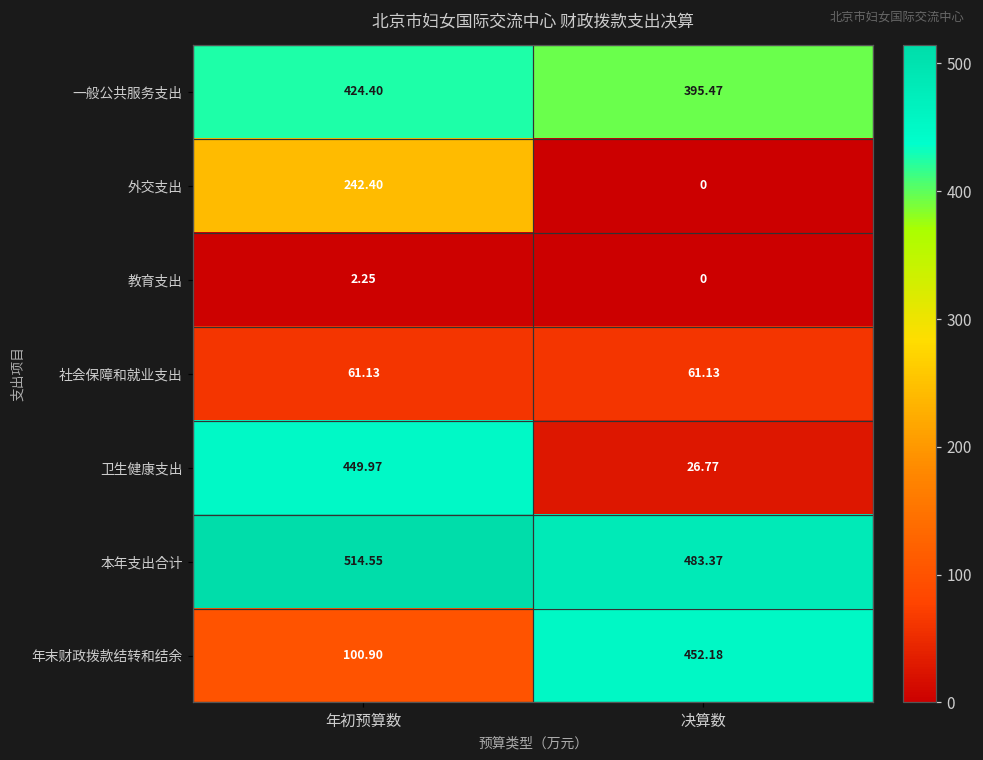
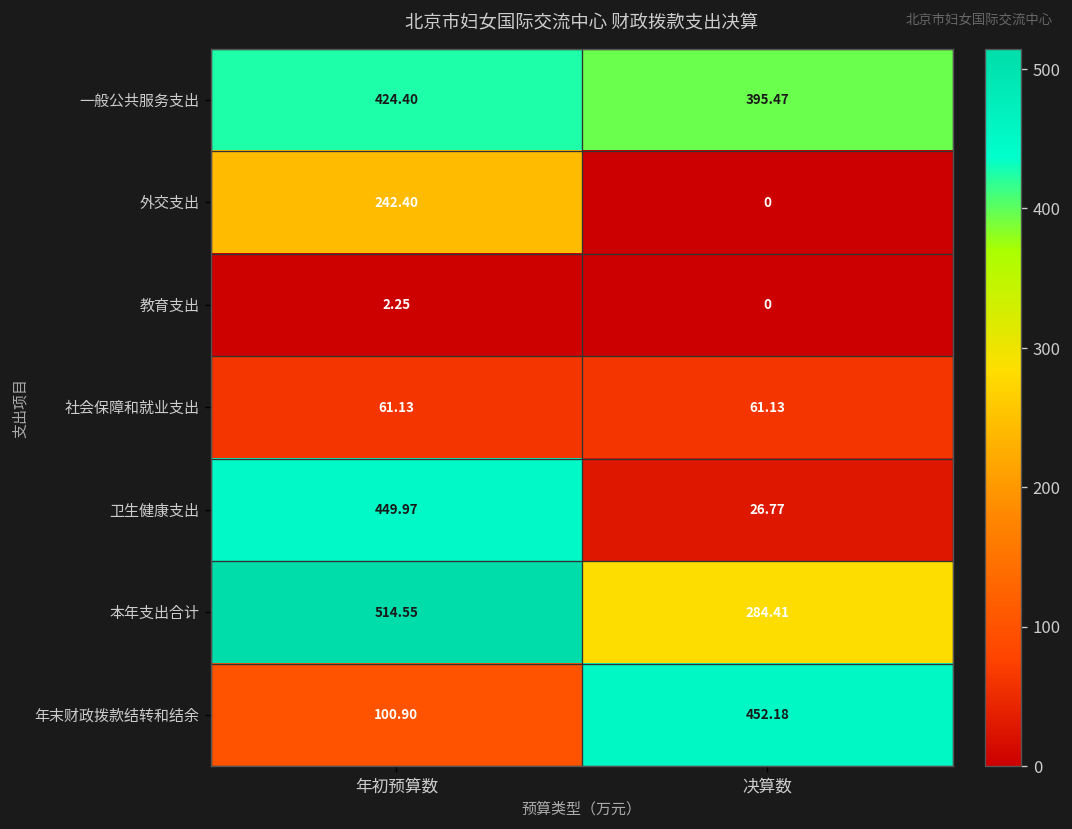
本年支出合计, 决算数: 483.37 -> 284.41
